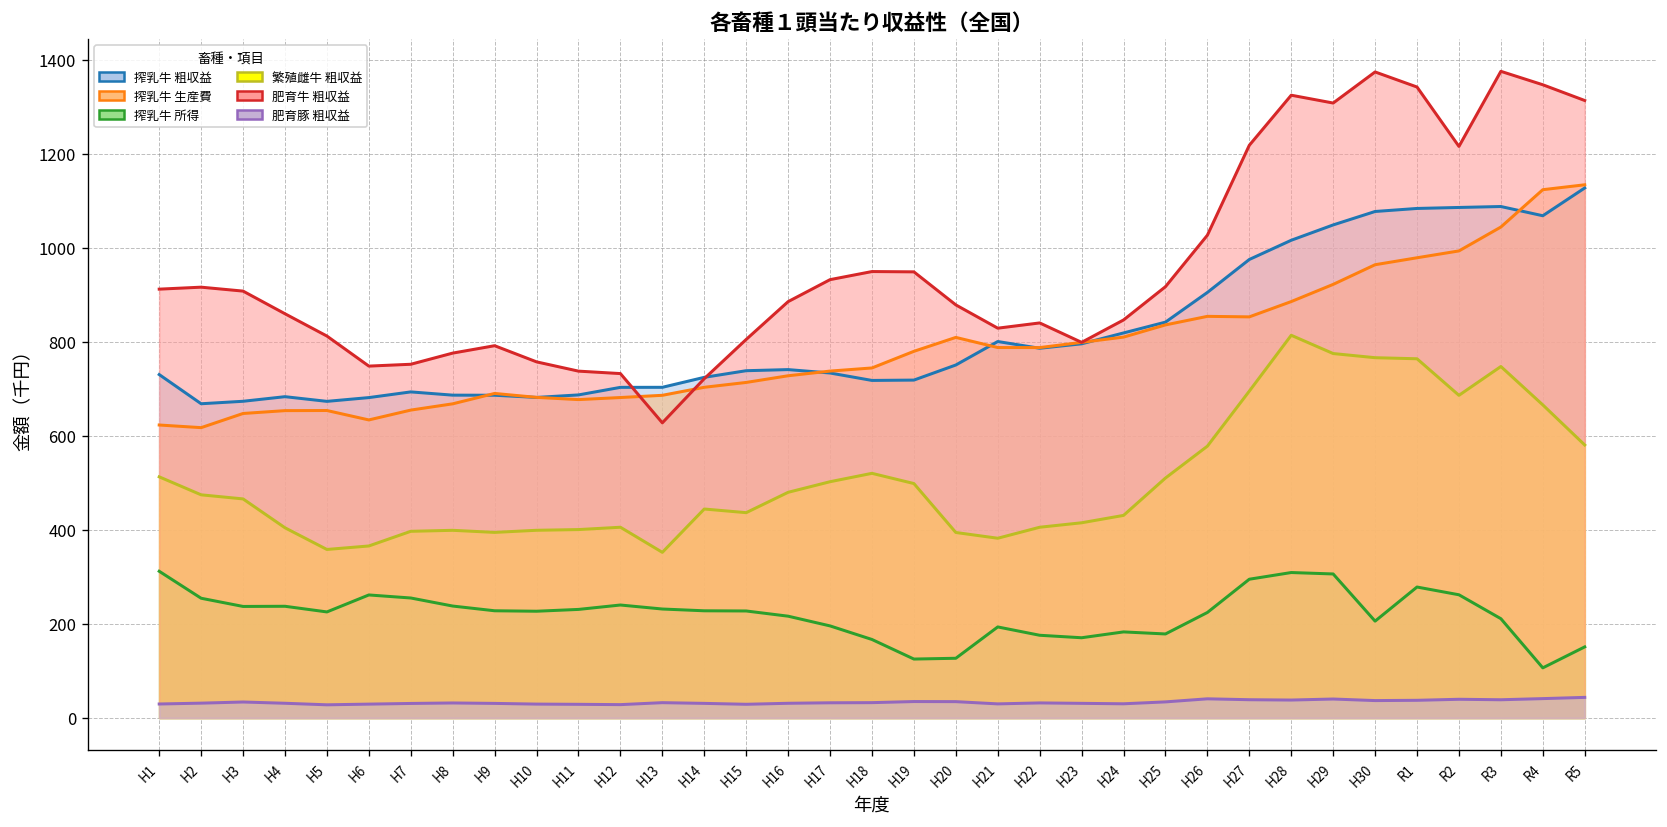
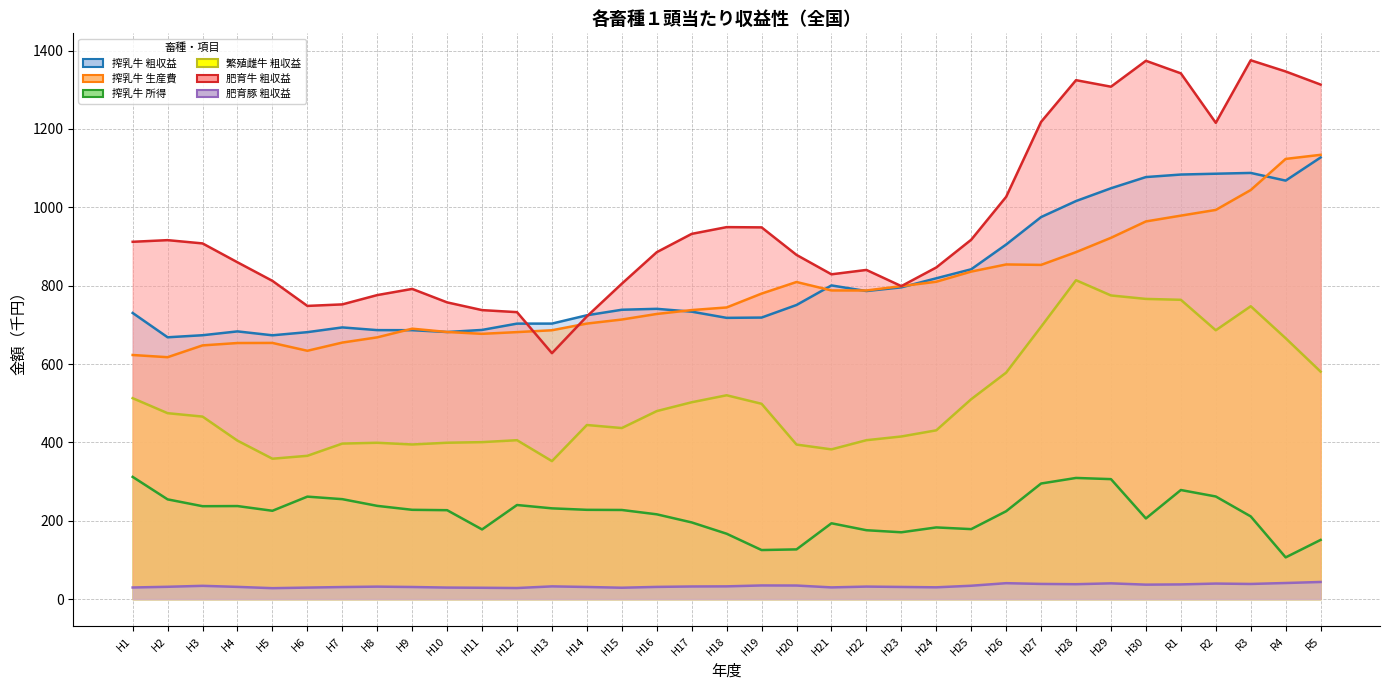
搾乳牛 所得, H11: 230 -> 180
